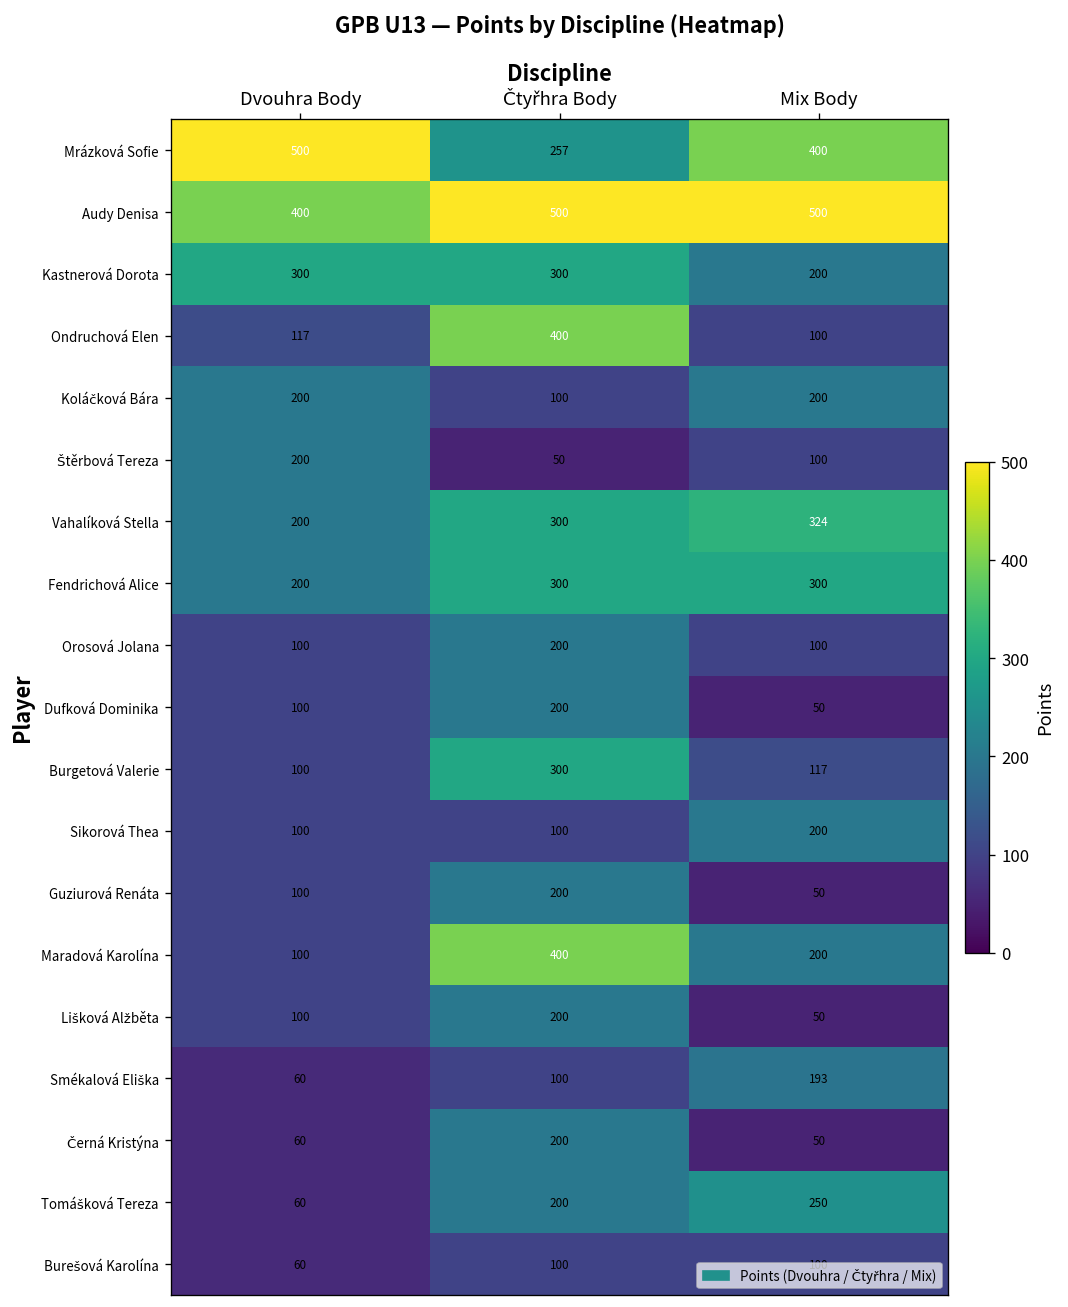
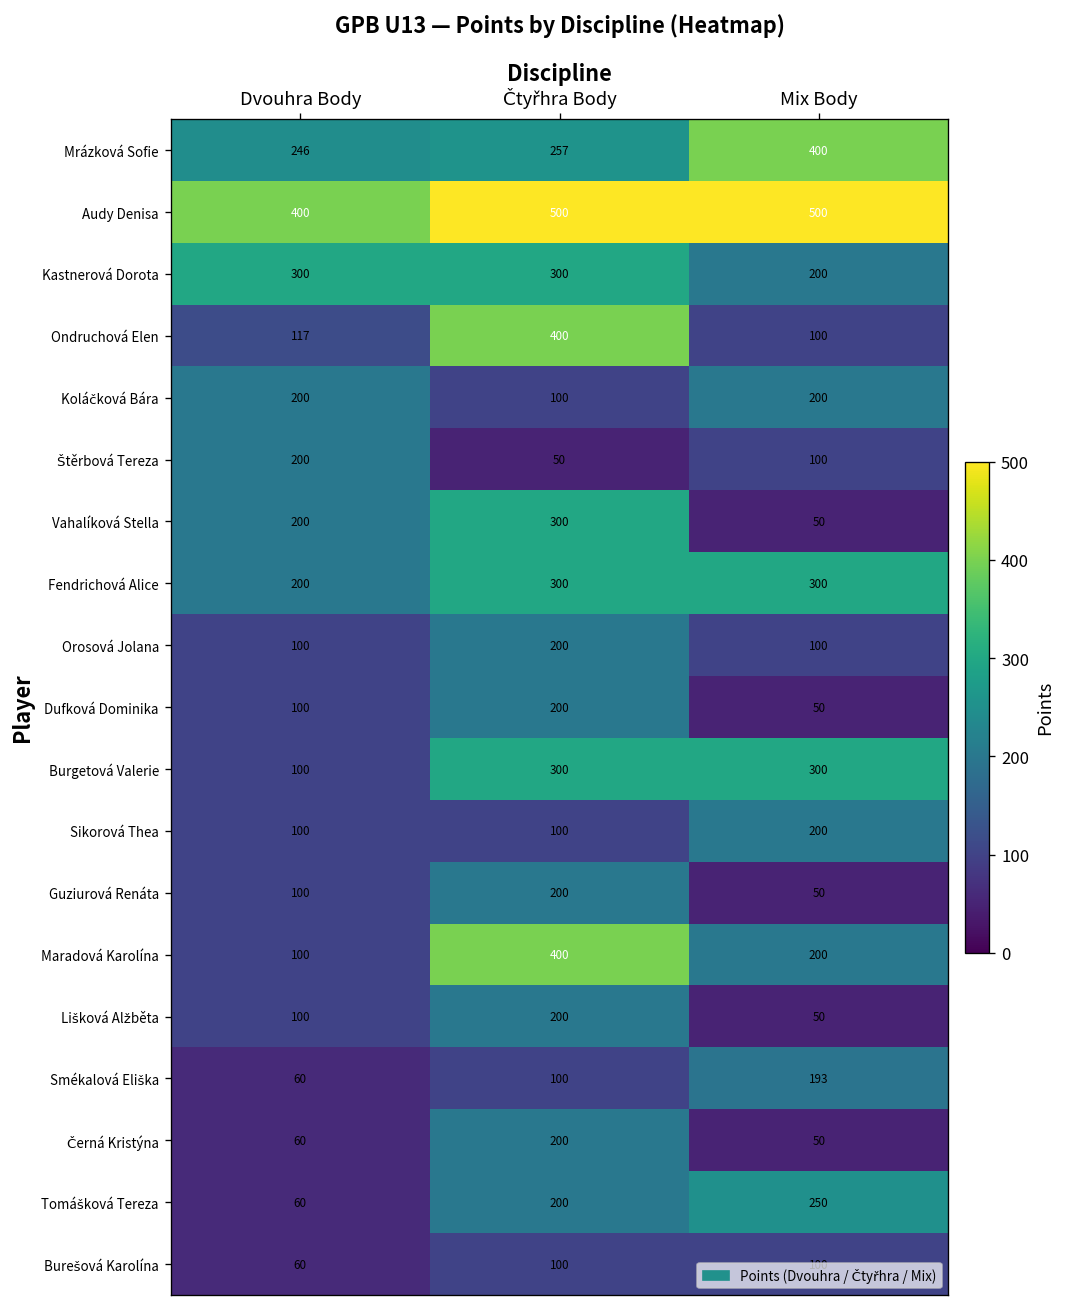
Mrázková Sofie, Dvouhra Body: 500 -> 246
Vahalíková Stella, Mix Body: 324 -> 50
Burgetová Valerie, Mix Body: 117 -> 300
